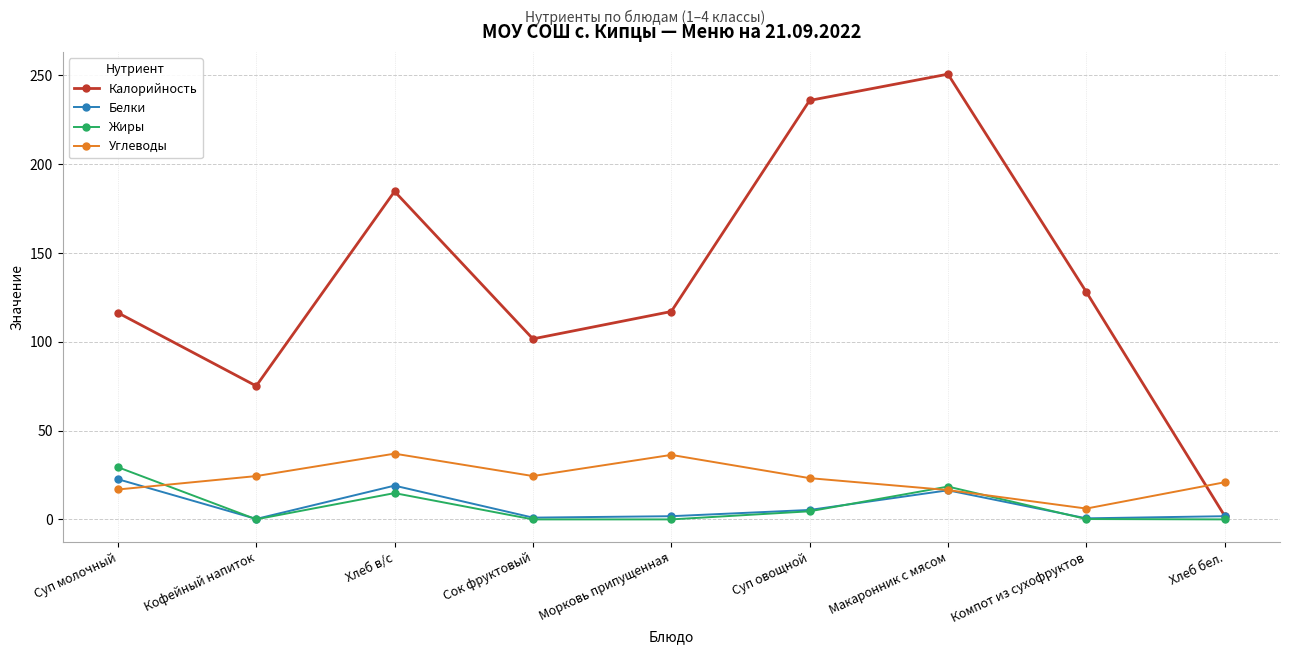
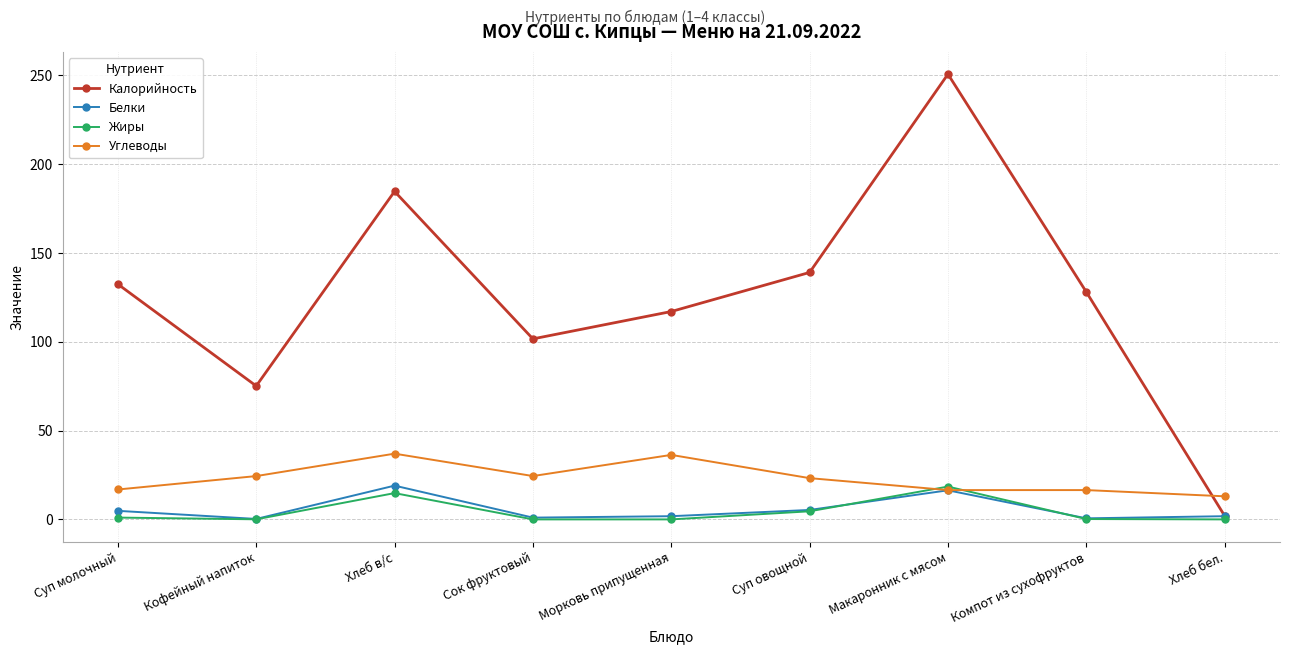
Калорийность, Суп молочный: 116 -> 132
Белки, Суп молочный: 23 -> 5
Жиры, Суп молочный: 29 -> 1
Калорийность, Суп овощной: 236 -> 139
Углеводы, Компот из сухофруктов: 6 -> 17
Углеводы, Хлеб бел.: 21 -> 13
